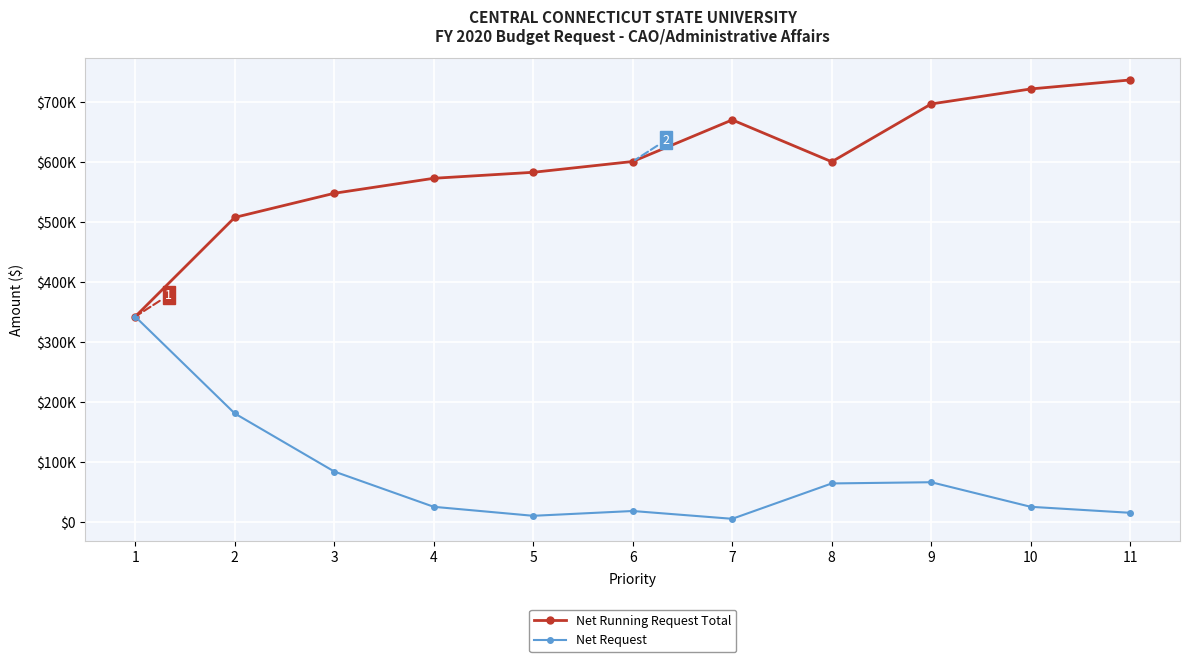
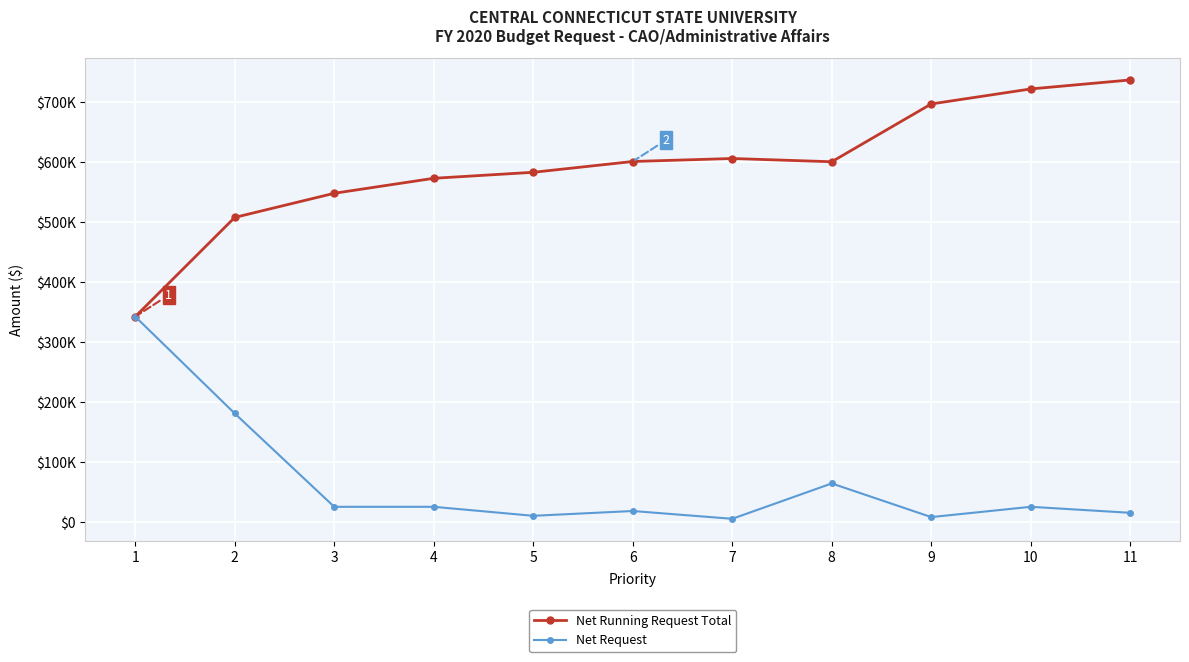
Net Request, 3: $80000 -> $30000
Net Running Request Total, 7: $670000 -> $610000
Net Request, 9: $70000 -> $10000
